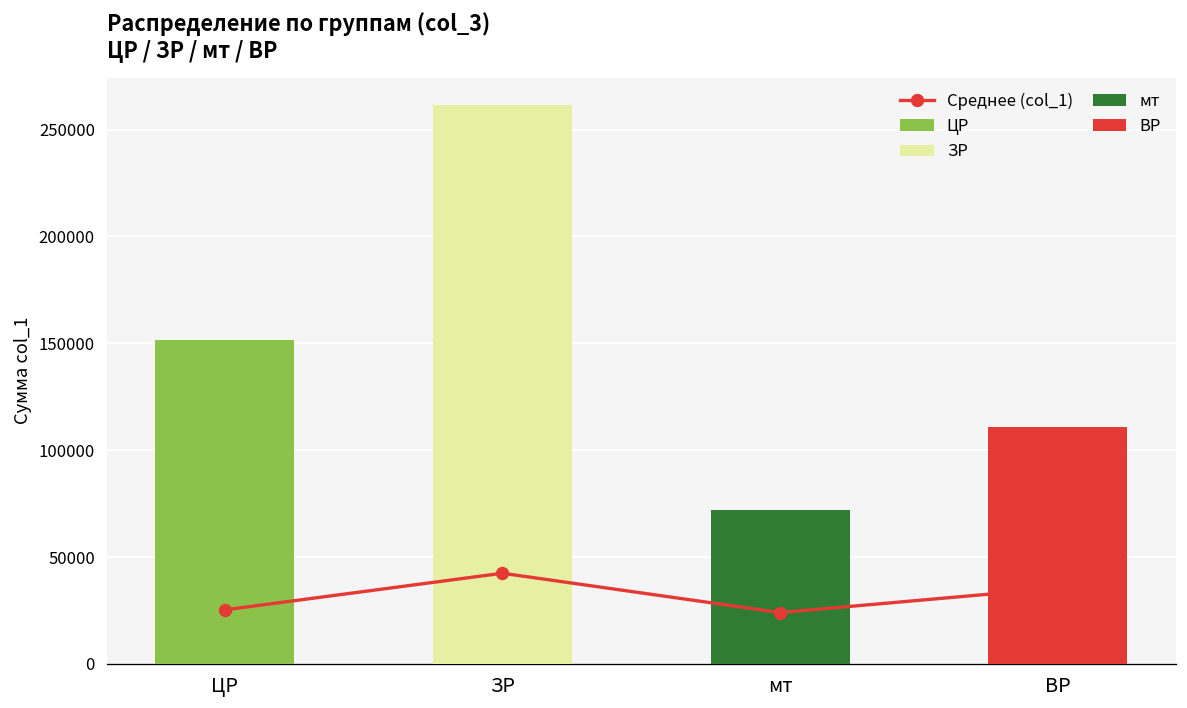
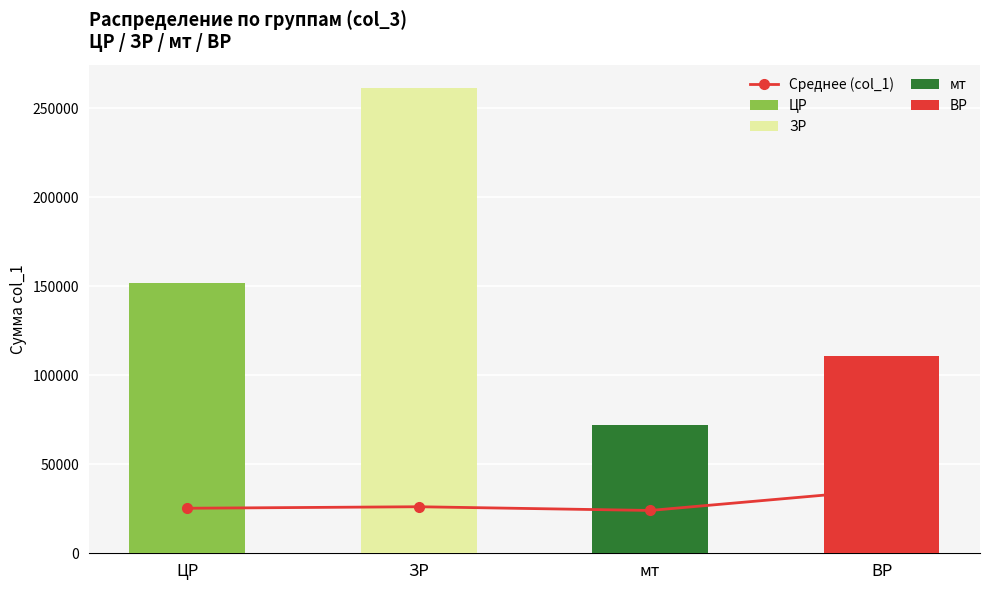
Среднее (col_1), ЗР: 42000 -> 26000
